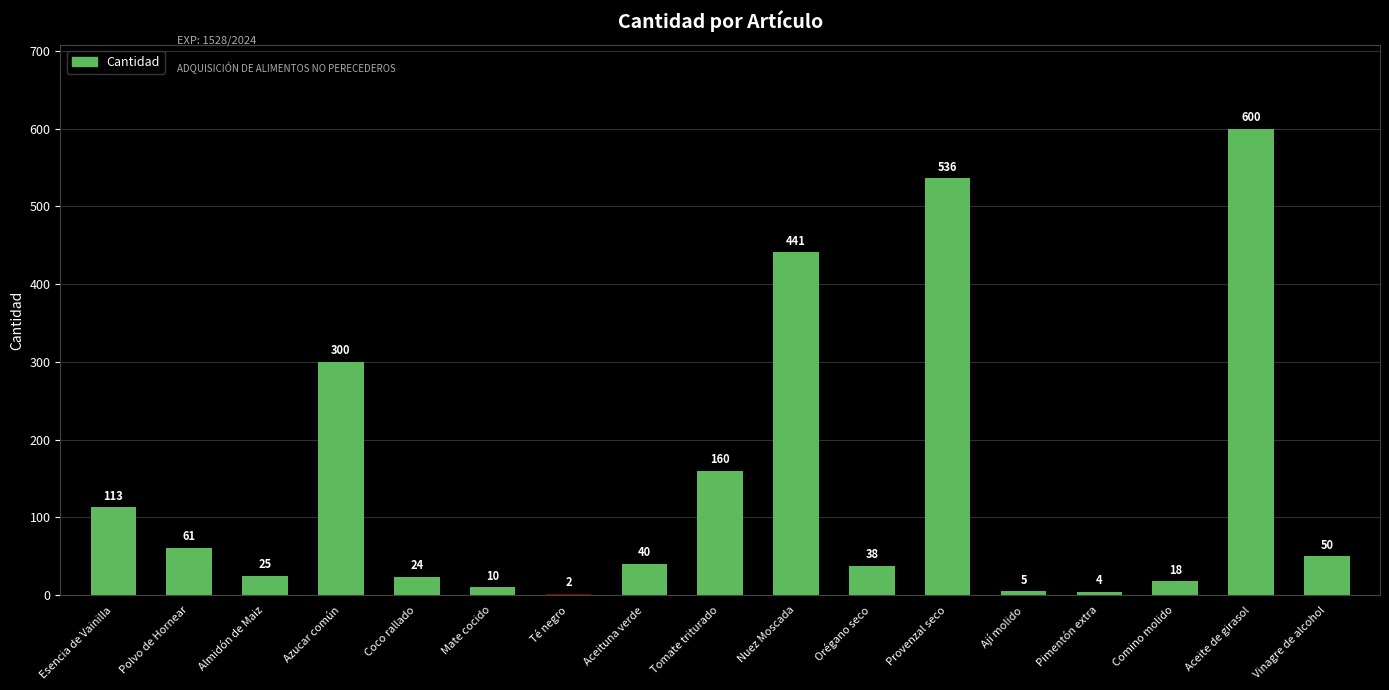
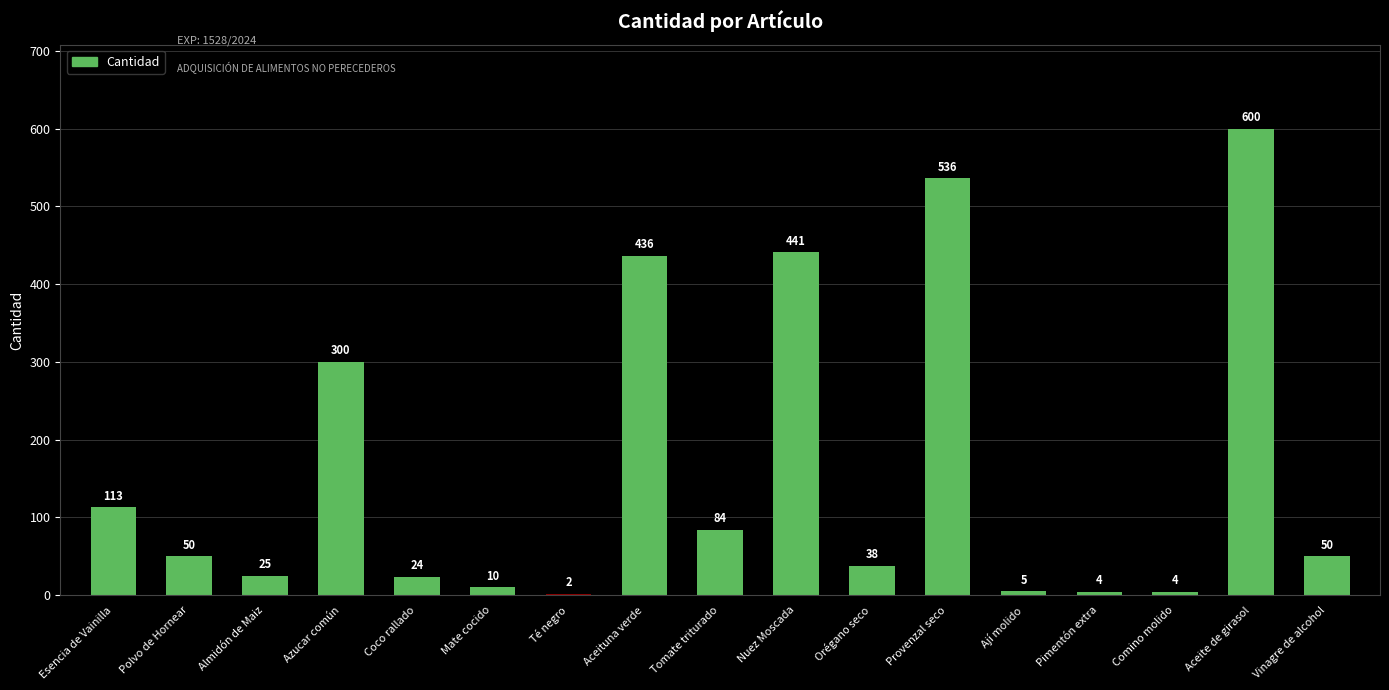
Polvo de Hornear: 61 -> 50
Aceituna verde: 40 -> 436
Tomate triturado: 160 -> 84
Comino molido: 18 -> 4
